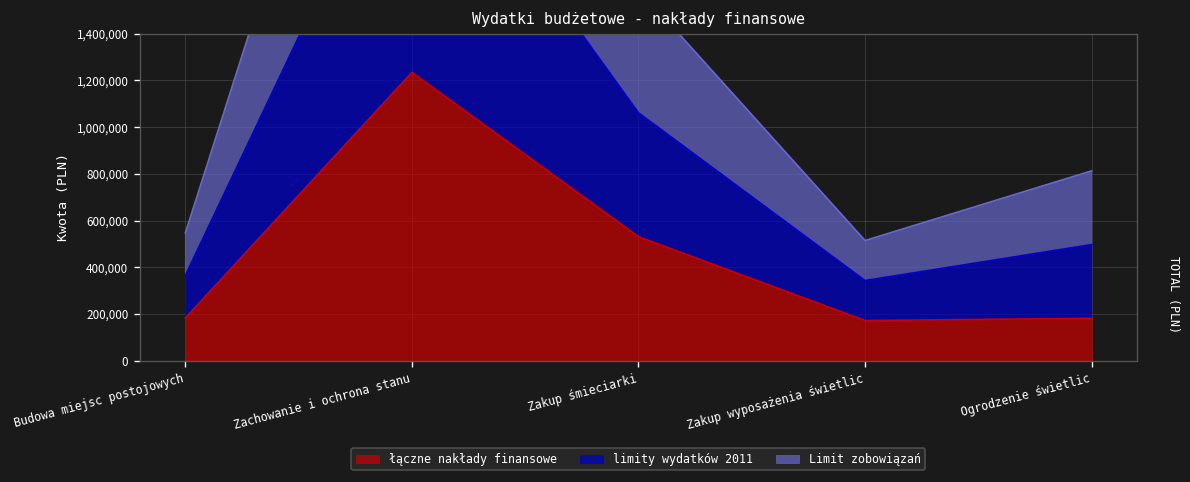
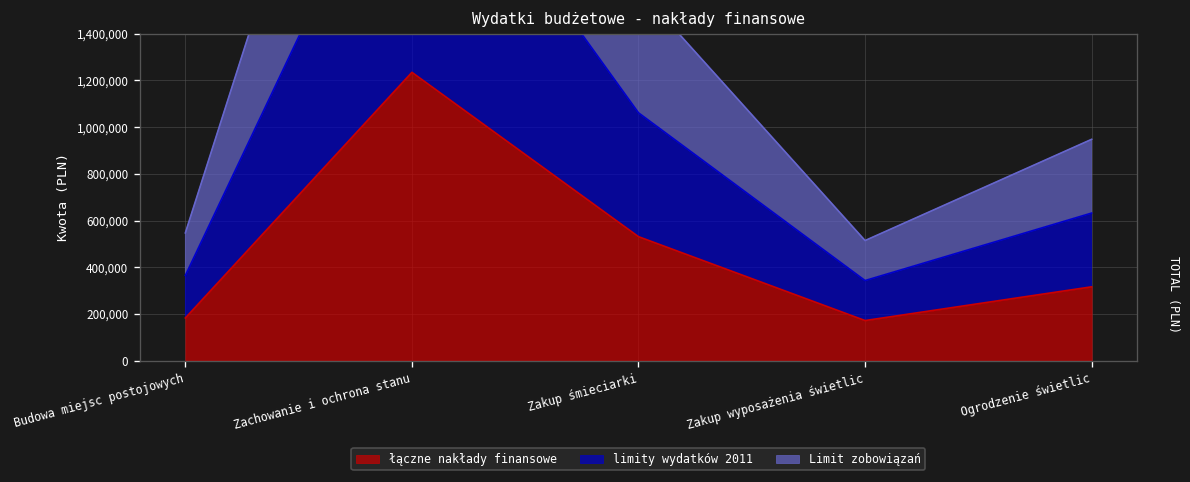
łączne nakłady finansowe, Ogrodzenie świetlic: 180,000 -> 320,000
